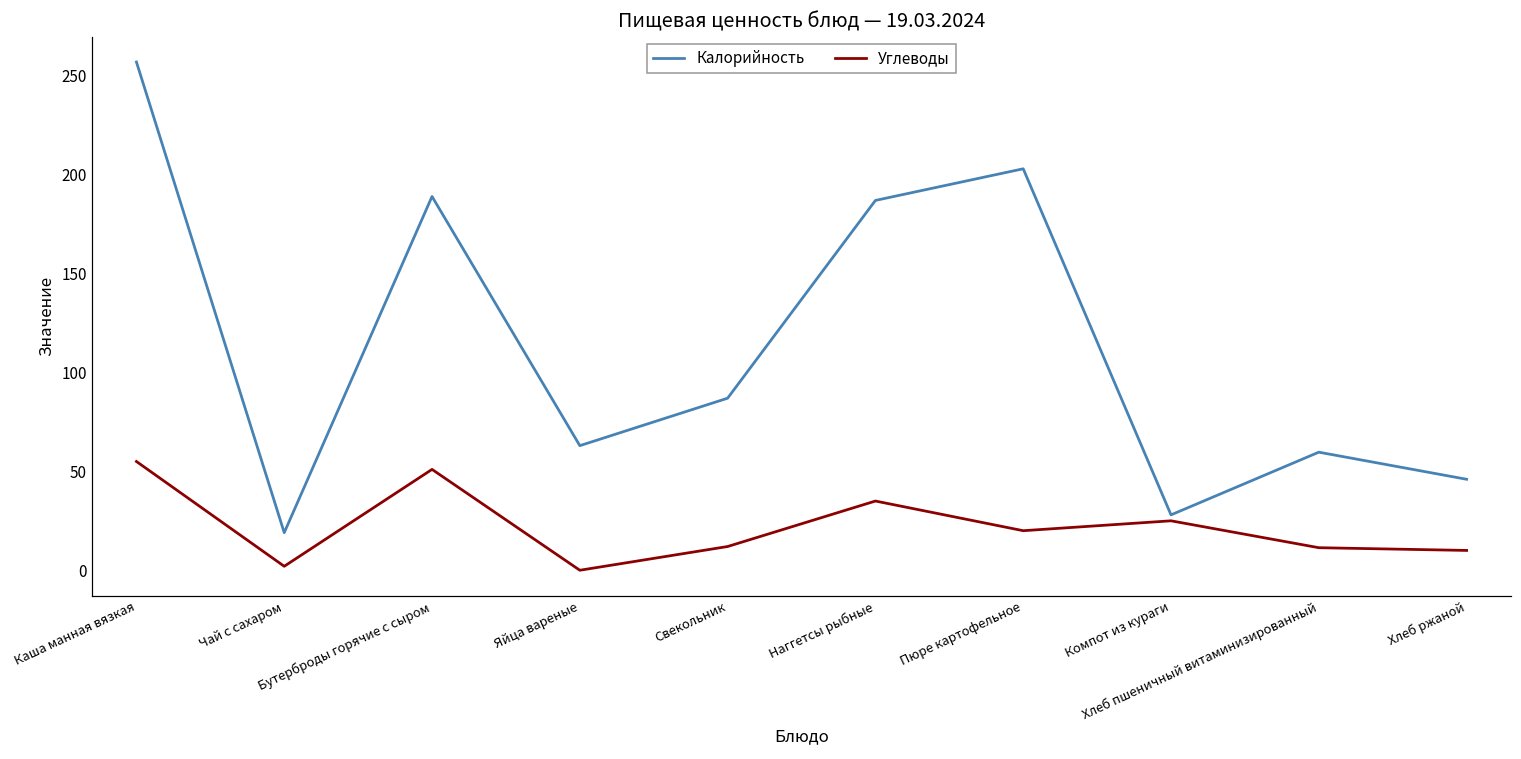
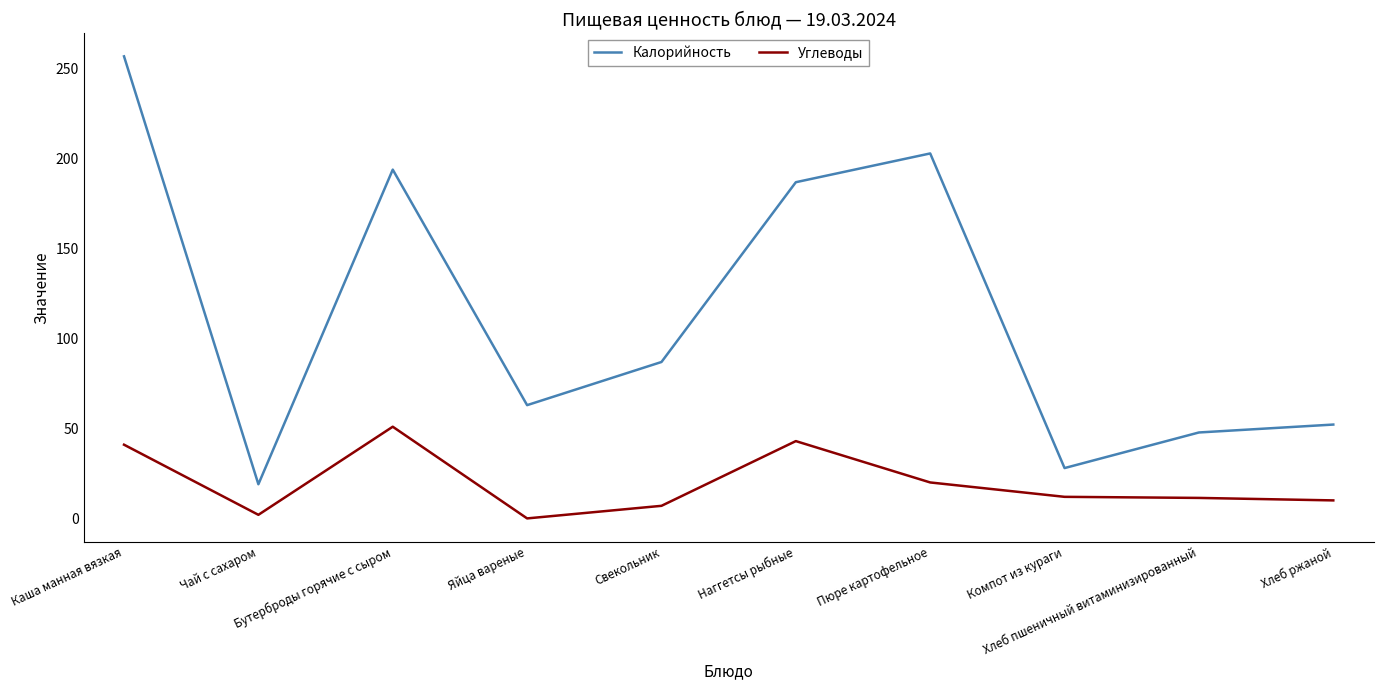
Углеводы, Каша манная вязкая: 55 -> 41
Калорийность, Бутерброды горячие с сыром: 189 -> 194
Углеводы, Свекольник: 12 -> 7
Углеводы, Наггетсы рыбные: 35 -> 43
Углеводы, Компот из кураги: 25 -> 12
Калорийность, Хлеб пшеничный витаминизированный: 60 -> 48
Калорийность, Хлеб ржаной: 46 -> 52
